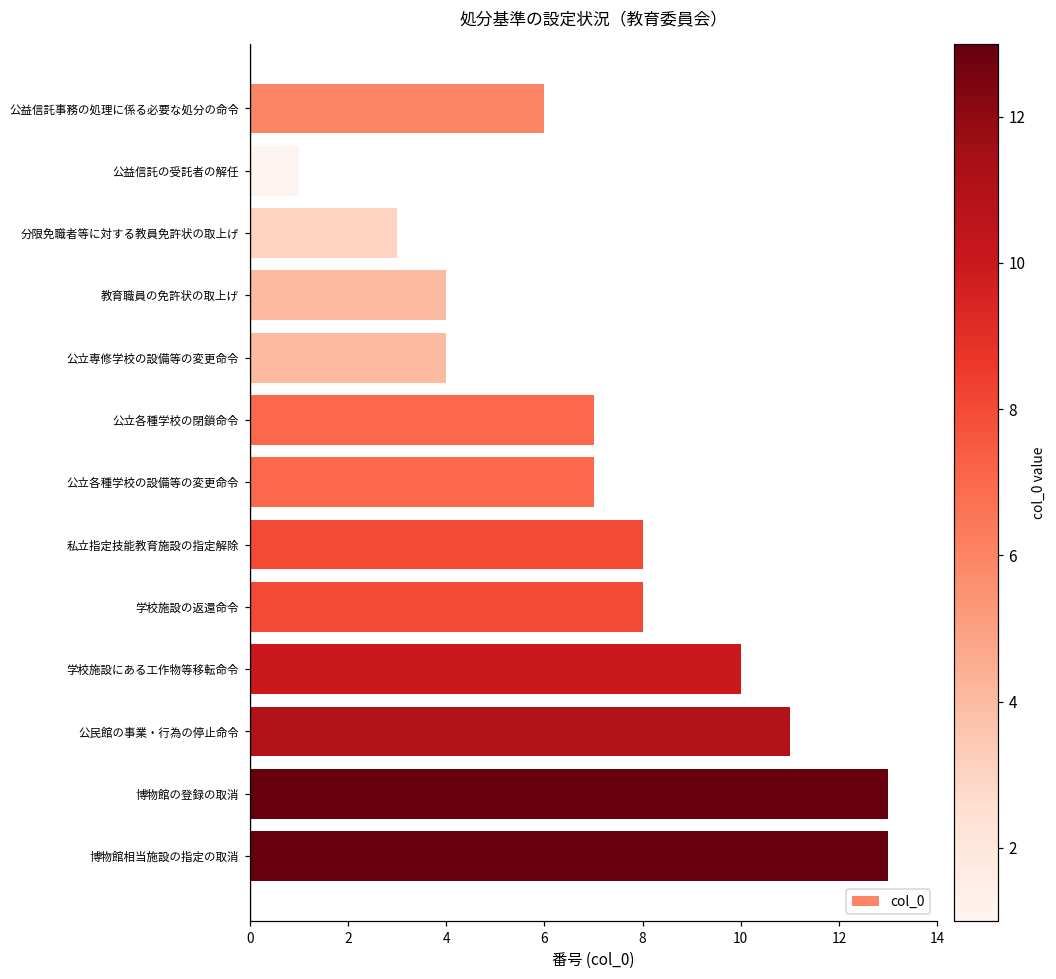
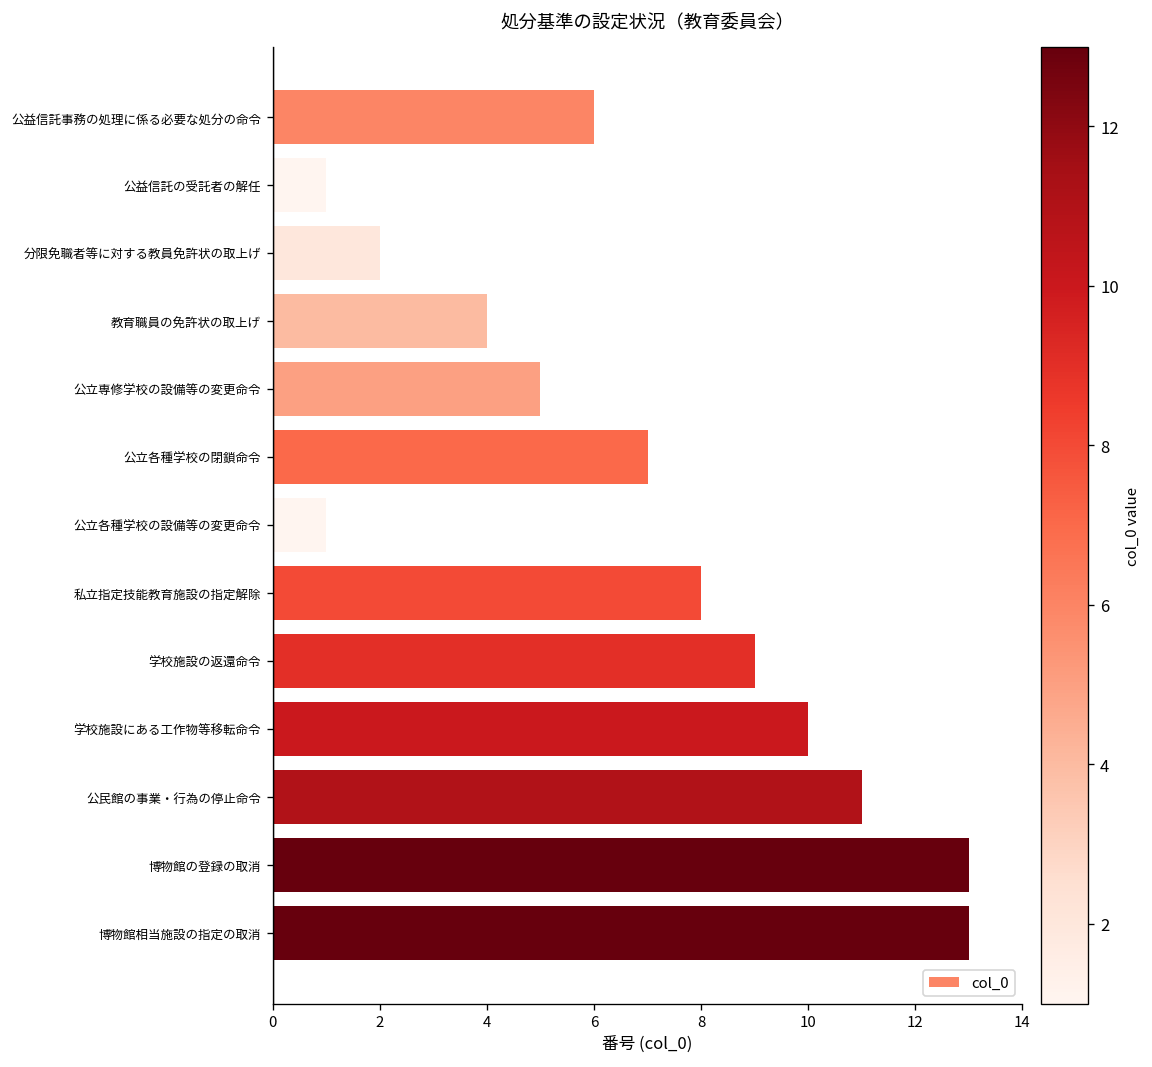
分限免職者等に対する教員免許状の取上げ: 3 -> 2
公立専修学校の設備等の変更命令: 4 -> 5
公立各種学校の設備等の変更命令: 7 -> 1
学校施設の返還命令: 8 -> 9
